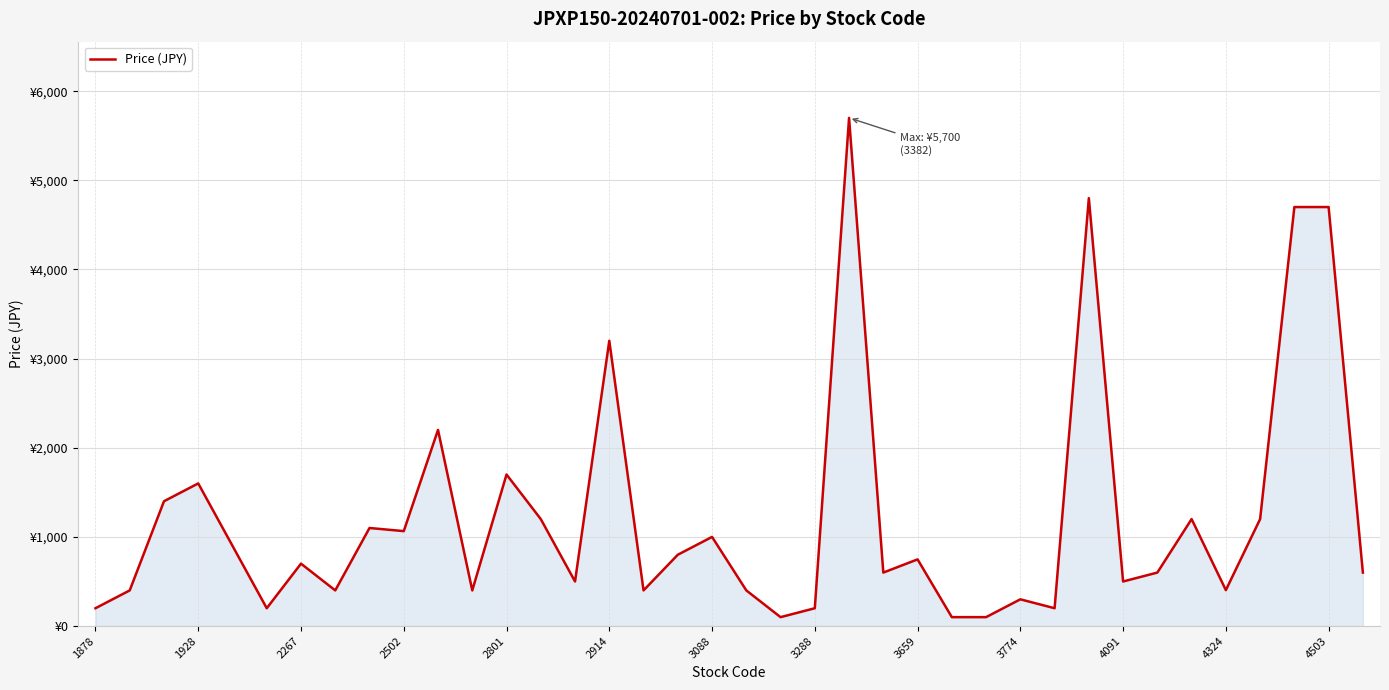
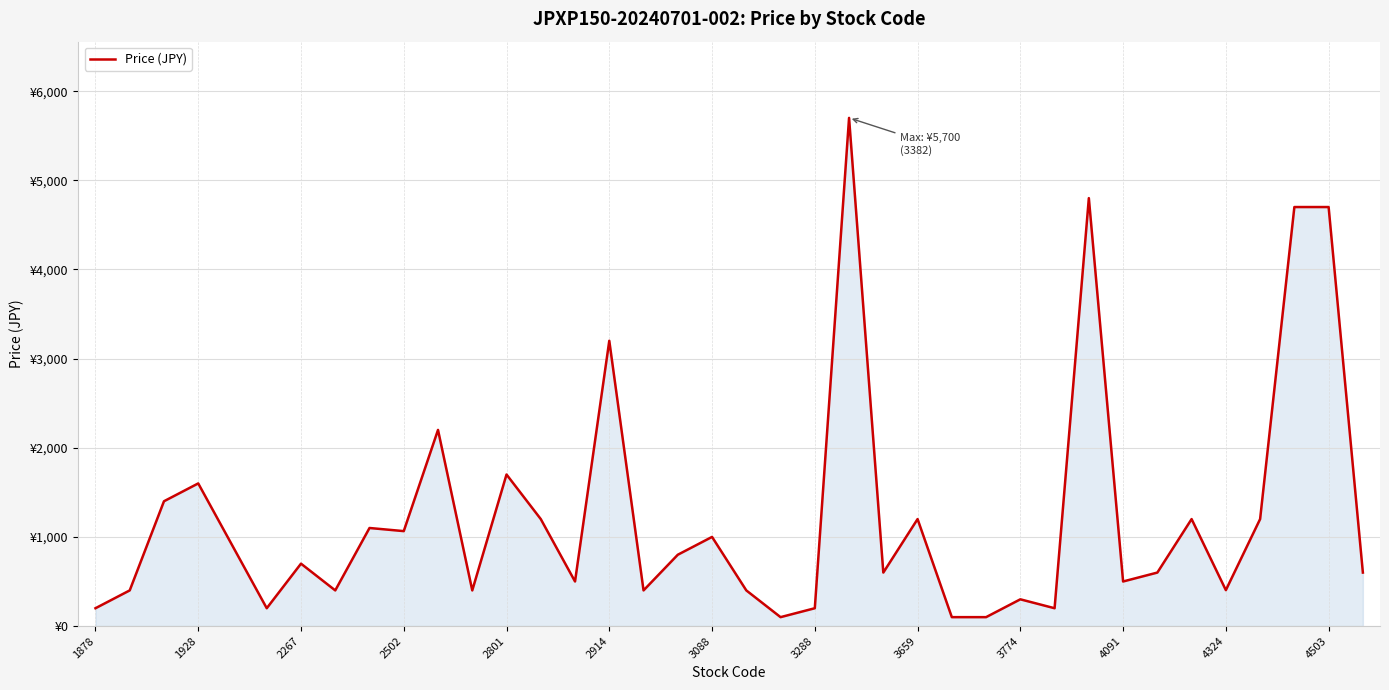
3659: ¥700 -> ¥1,200
